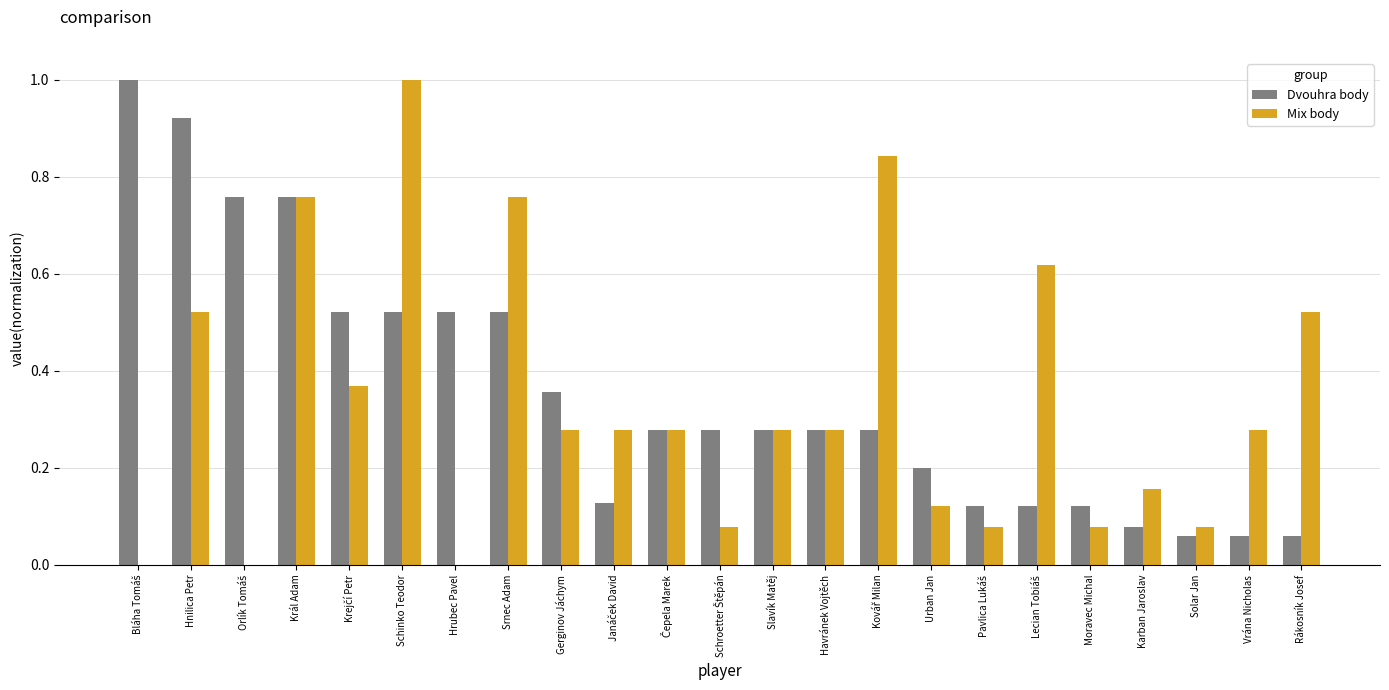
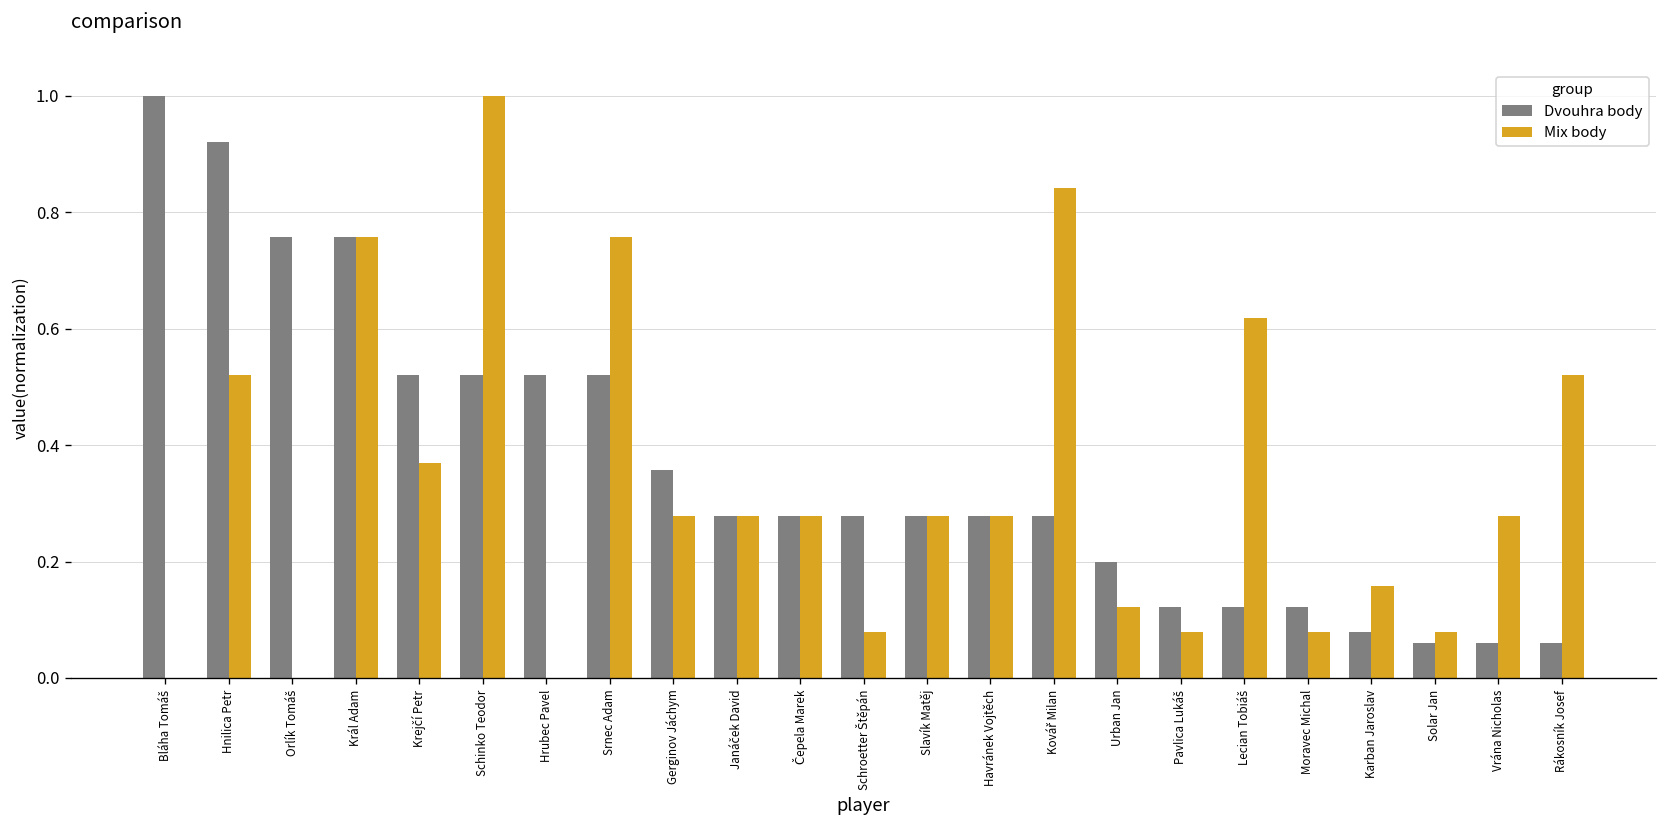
Dvouhra body, Janáček David: 0.13 -> 0.28
